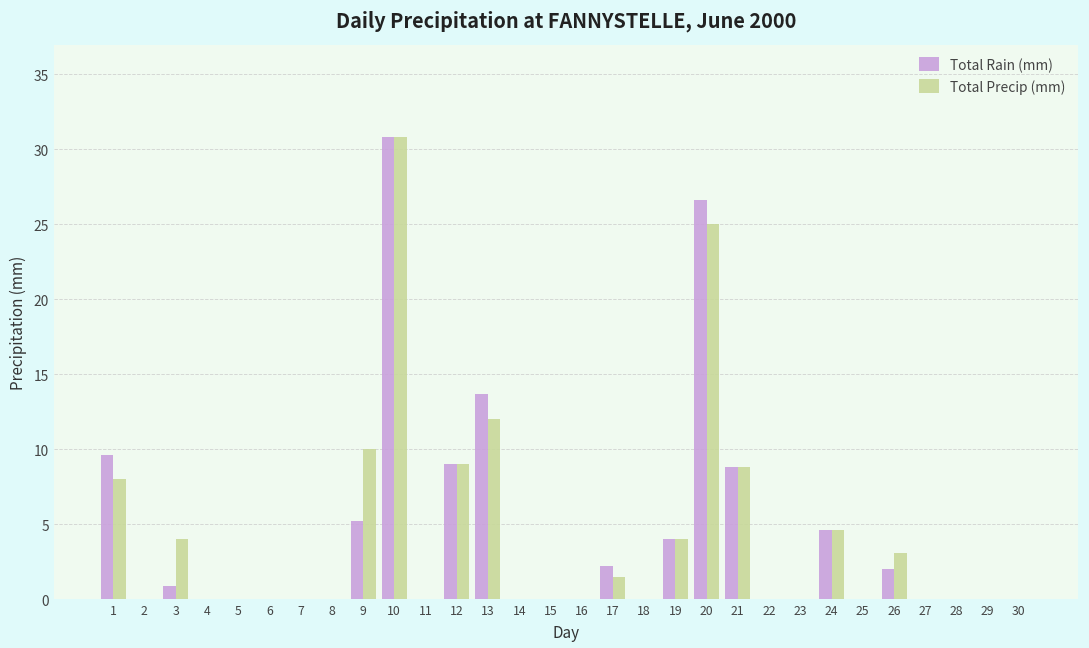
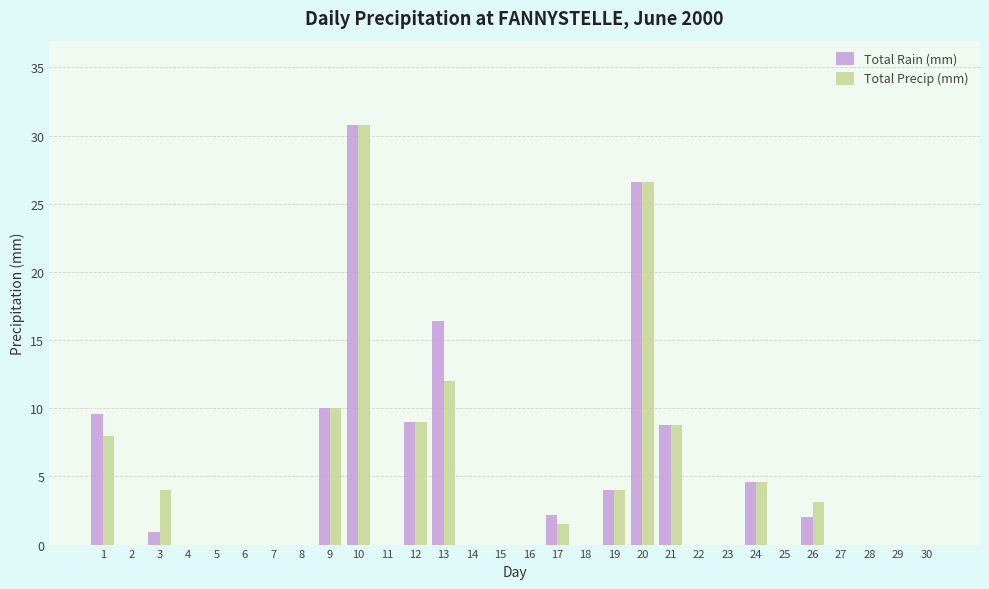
Total Rain (mm), 9: 5.2 -> 10.0
Total Rain (mm), 13: 13.7 -> 16.4
Total Precip (mm), 20: 25.0 -> 26.6
